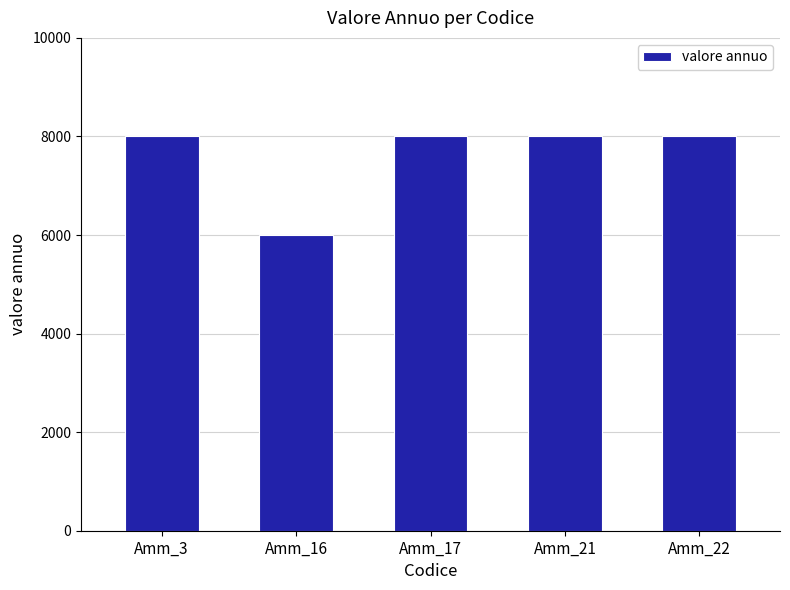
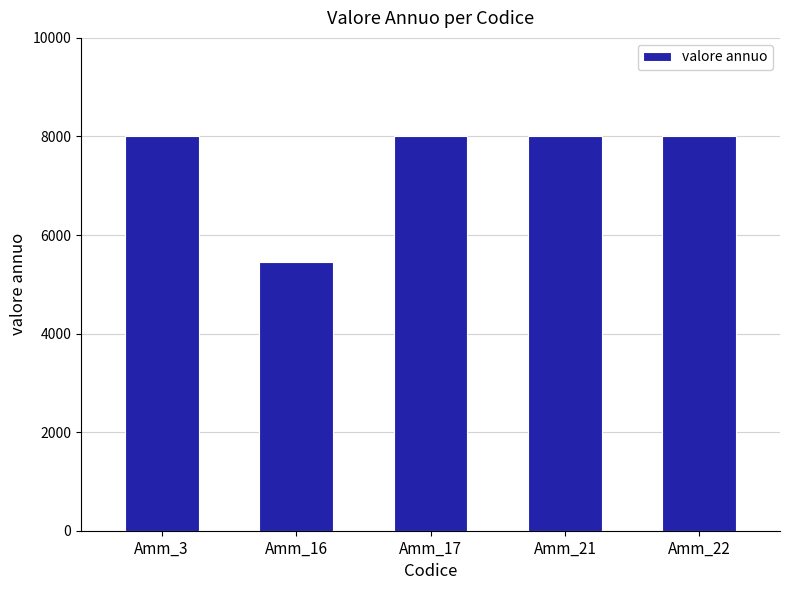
Amm_16: 6000 -> 5400
